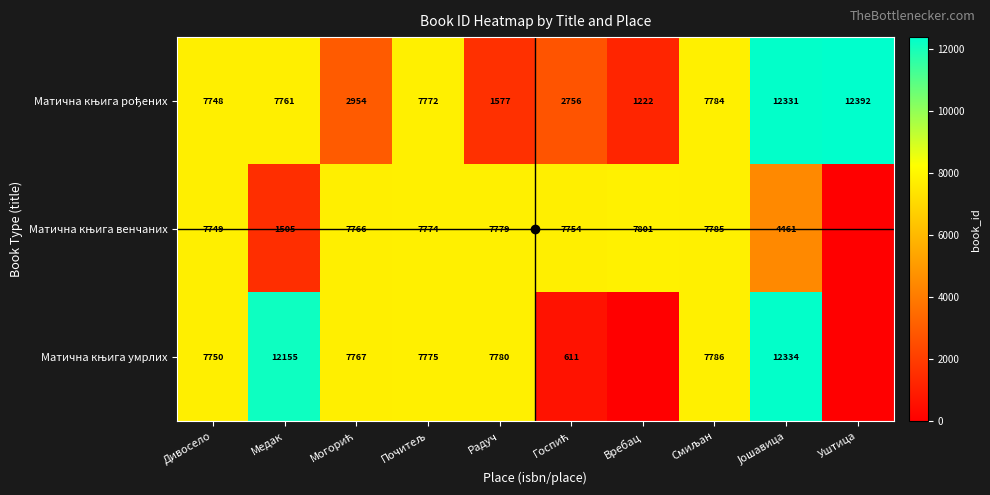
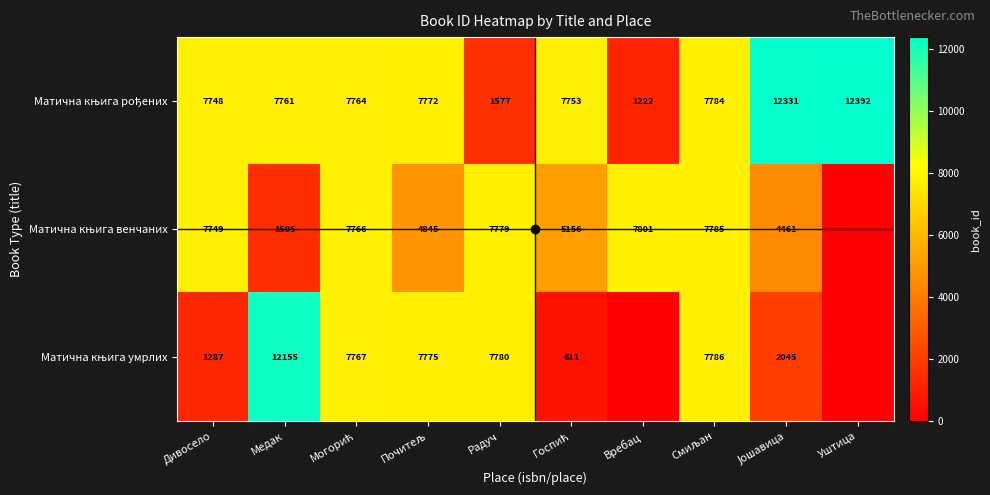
Матична књига рођених, Могорић: 2954 -> 7764
Матична књига рођених, Госпић: 2756 -> 7753
Матична књига венчаних, Почитељ: 7774 -> 4845
Матична књига венчаних, Госпић: 7754 -> 5156
Матична књига умрлих, Дивосело: 7750 -> 1287
Матична књига умрлих, Јошавица: 12334 -> 2045
